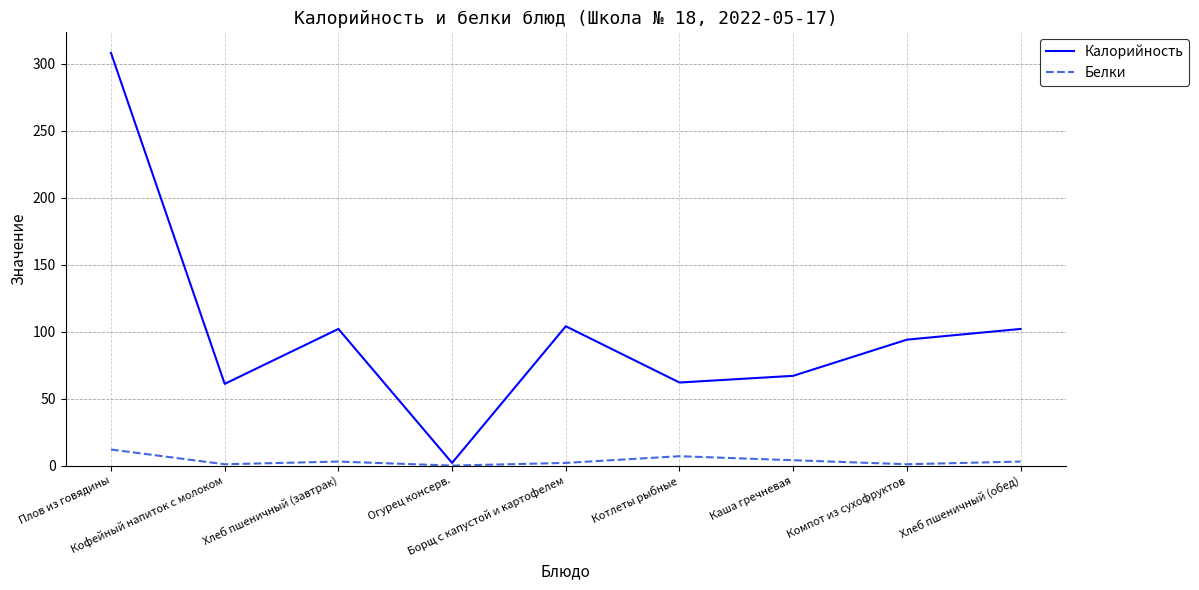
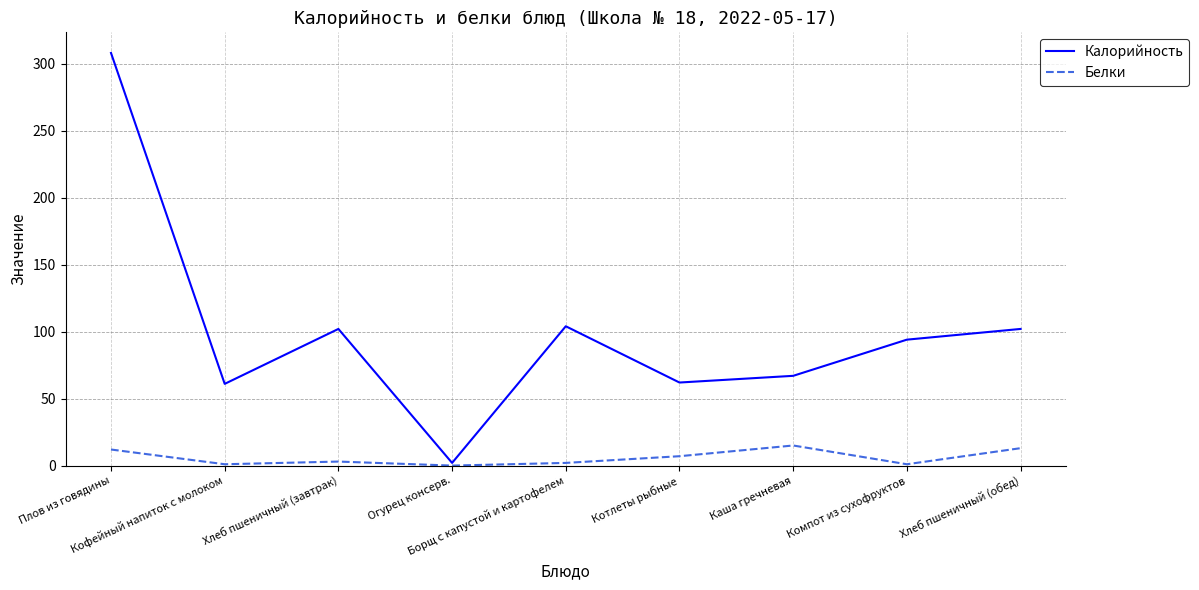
Белки, Каша гречневая: 4 -> 15
Белки, Хлеб пшеничный (обед): 3 -> 13
